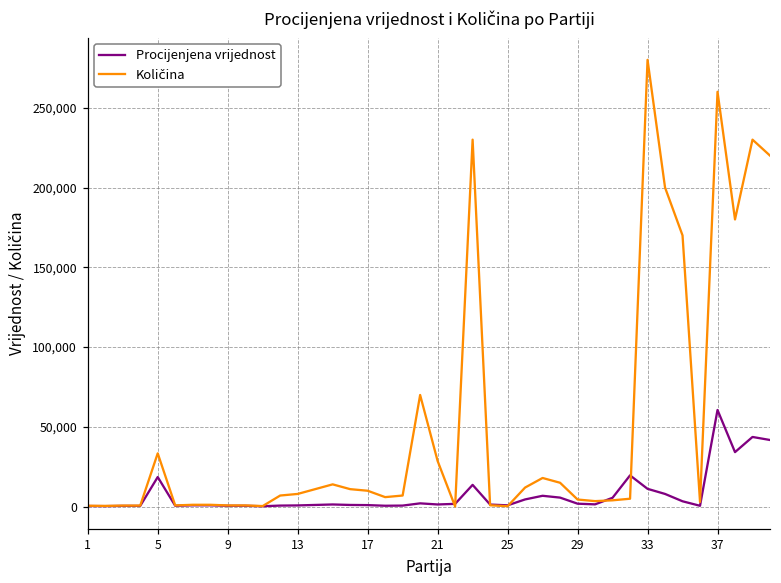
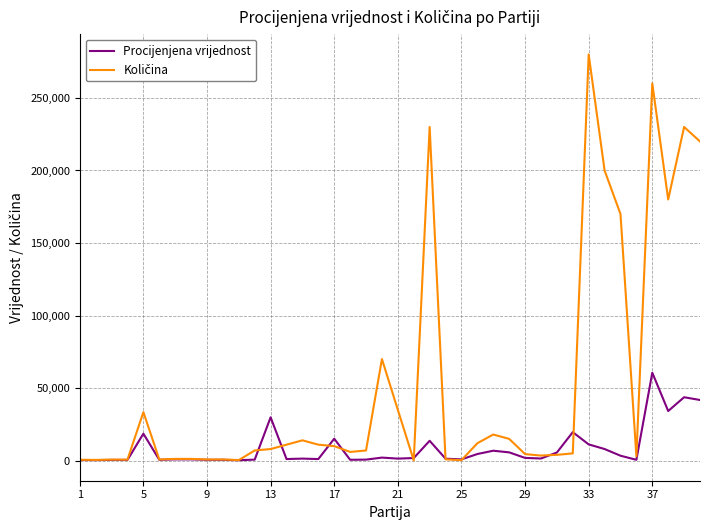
Procijenjena vrijednost, 13: 1,000 -> 30,000
Procijenjena vrijednost, 17: 1,000 -> 15,000
Količina, 21: 29,000 -> 35,000
